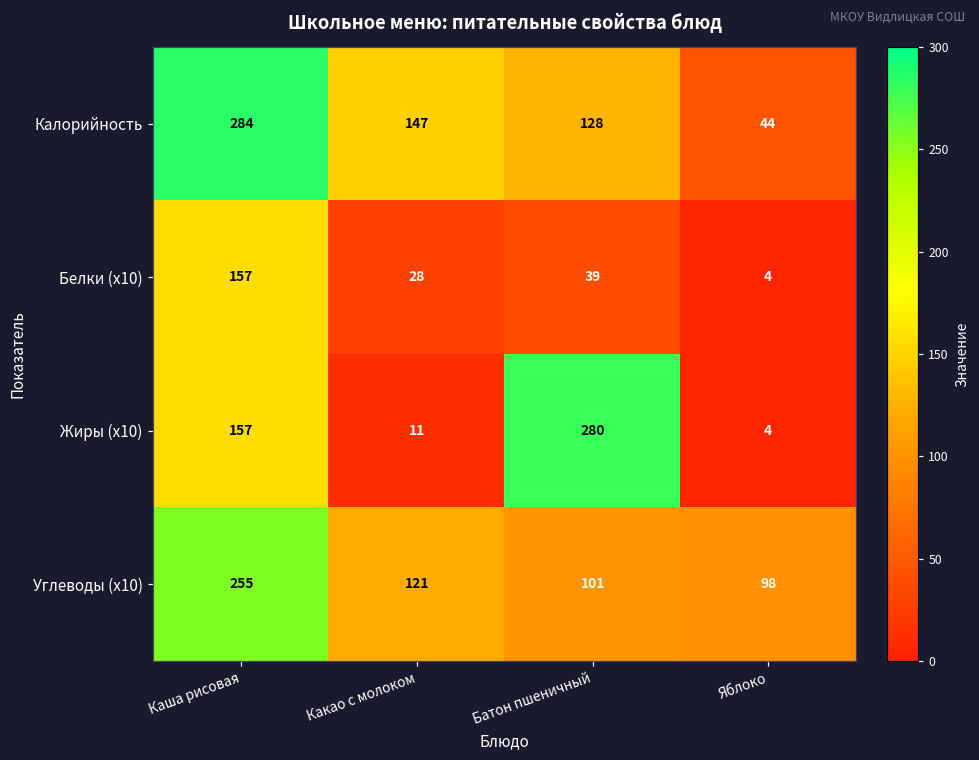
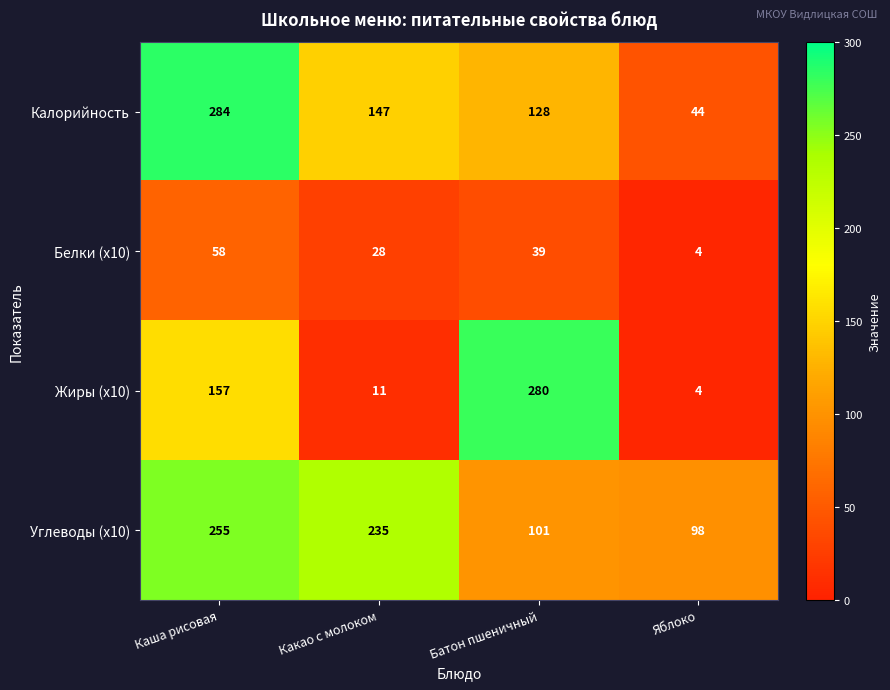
Белки (x10), Каша рисовая: 157 -> 58
Углеводы (x10), Какао с молоком: 121 -> 235
